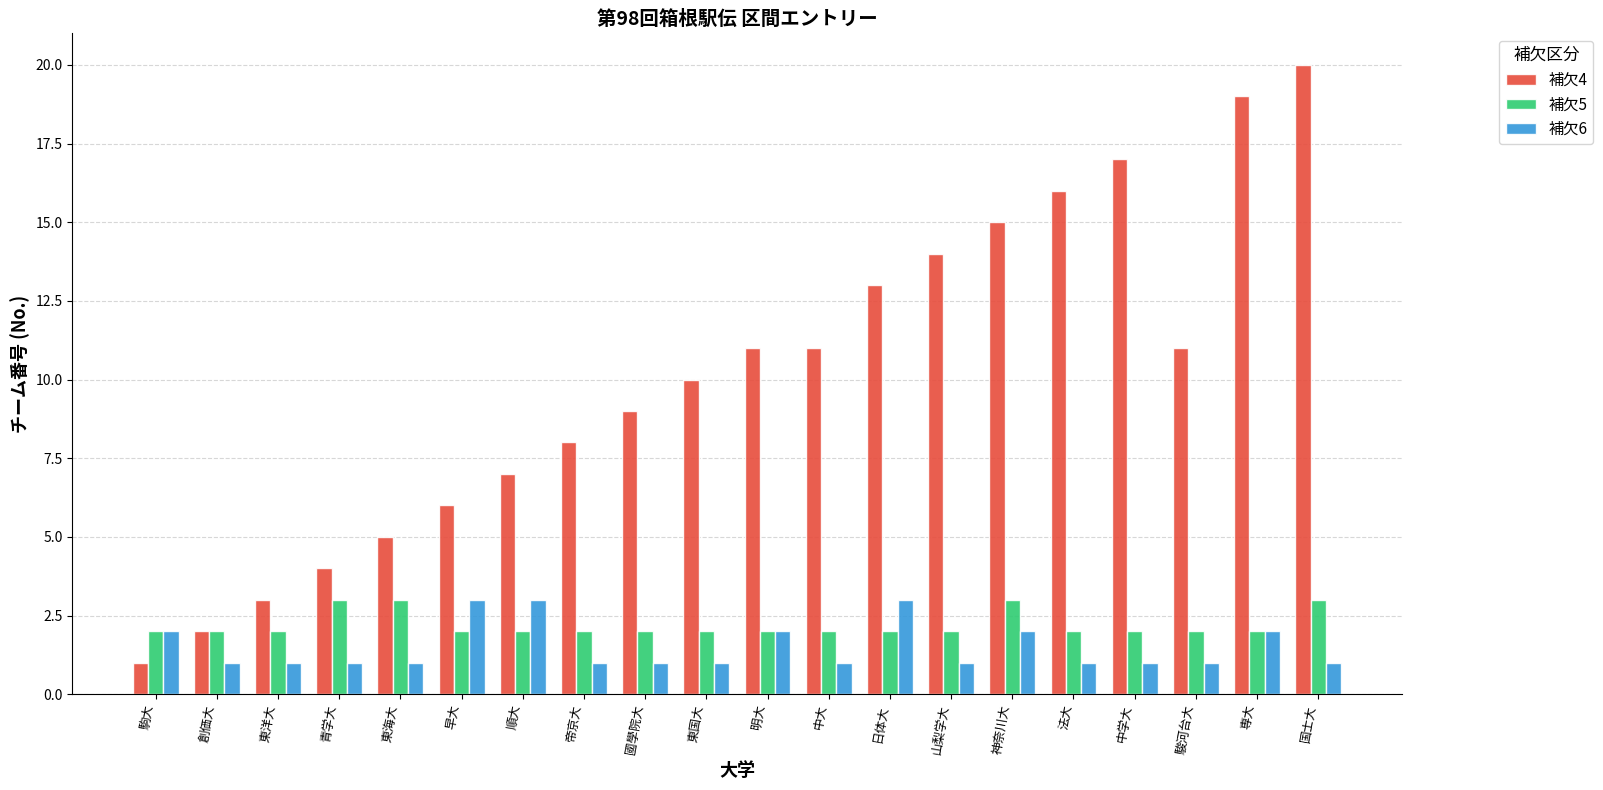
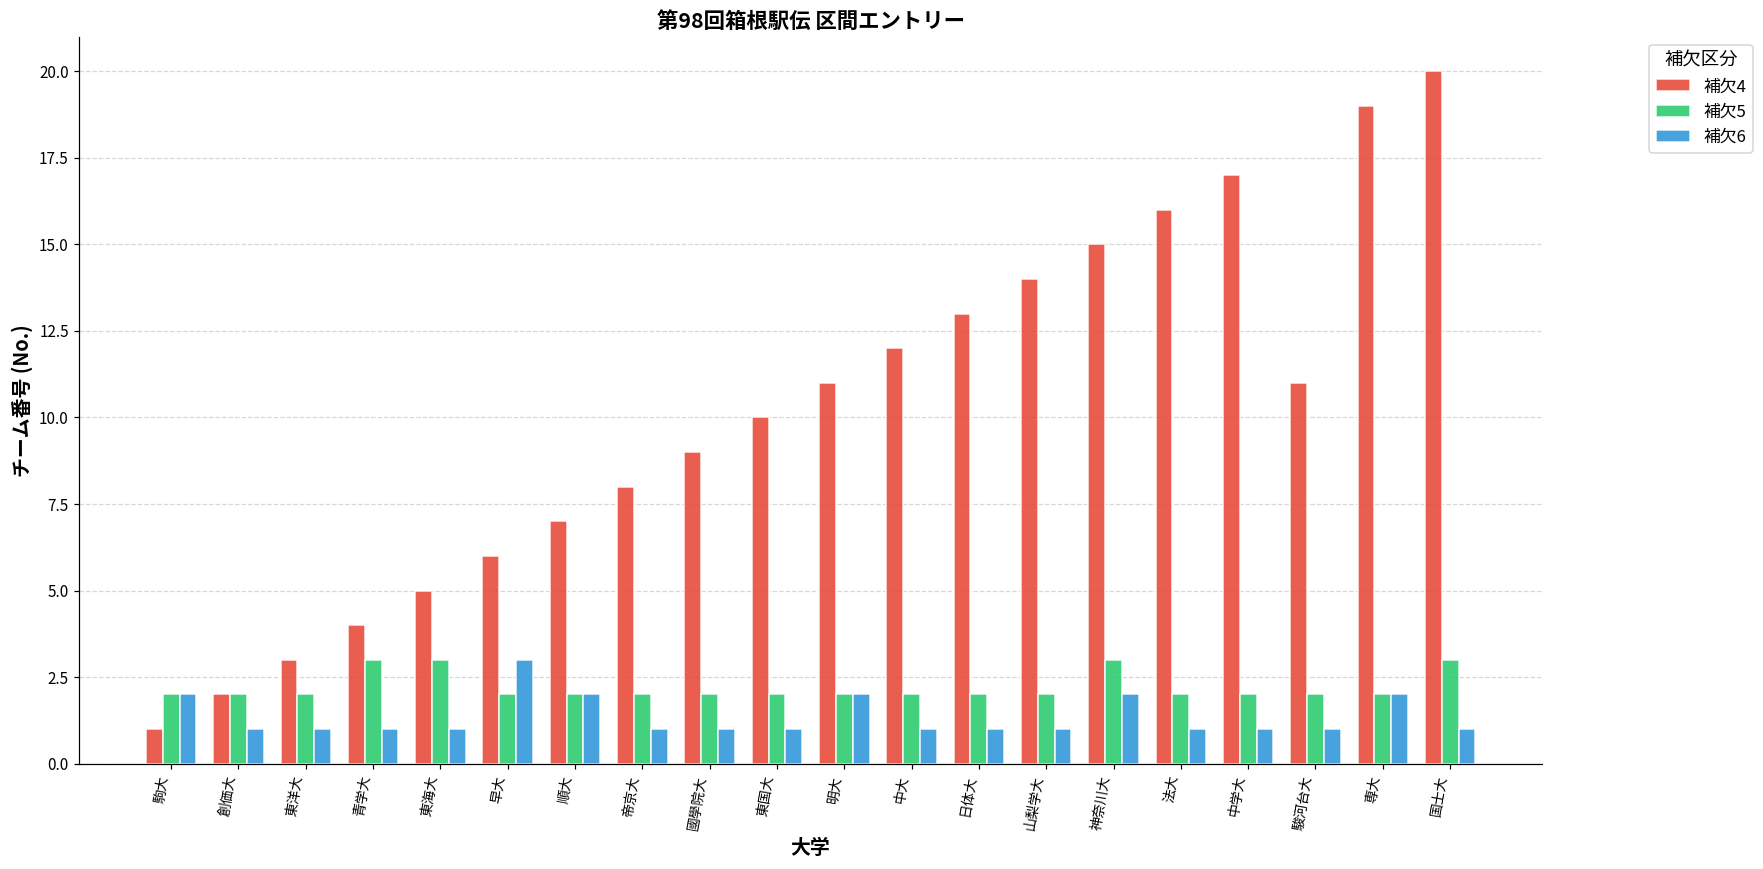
補欠6, 順大: 3 -> 2
補欠4, 中大: 11 -> 12
補欠6, 日体大: 3 -> 1
